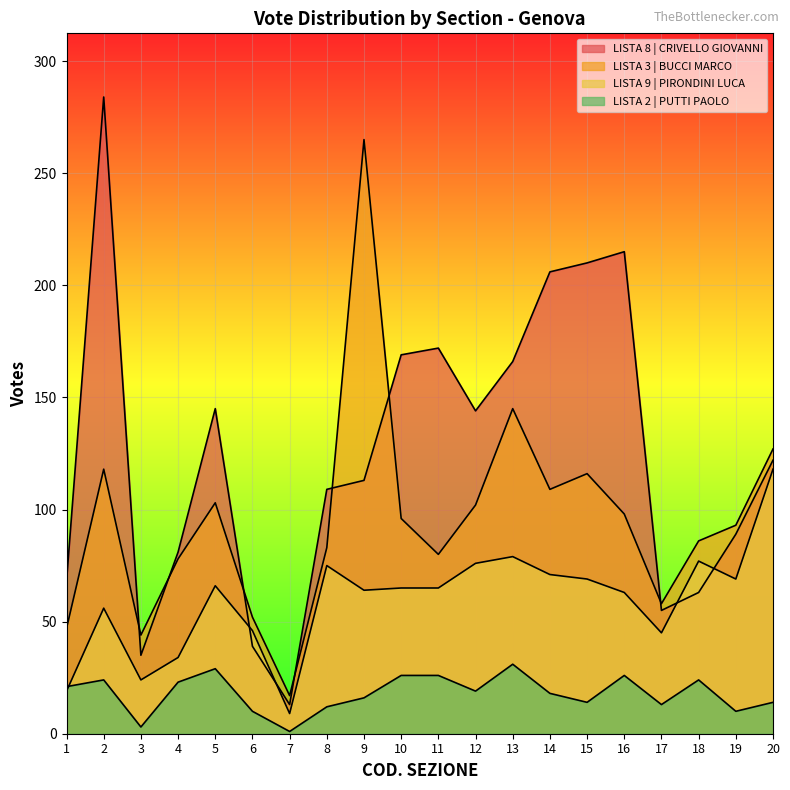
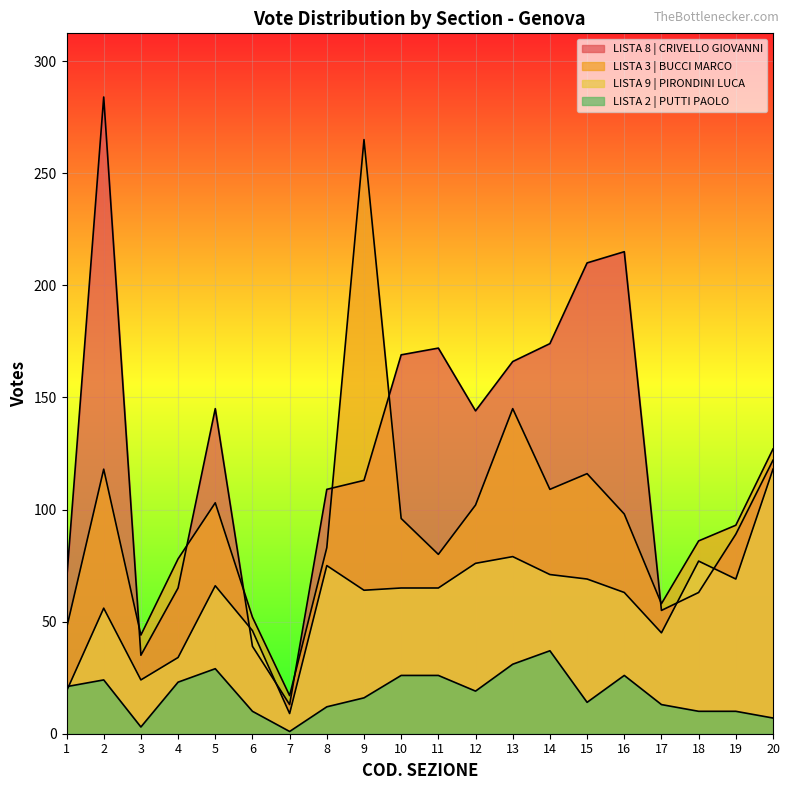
LISTA 8 | CRIVELLO GIOVANNI, 4: 81 -> 65
LISTA 8 | CRIVELLO GIOVANNI, 14: 206 -> 174
LISTA 2 | PUTTI PAOLO, 14: 18 -> 37
LISTA 2 | PUTTI PAOLO, 18: 24 -> 10
LISTA 2 | PUTTI PAOLO, 20: 14 -> 7
